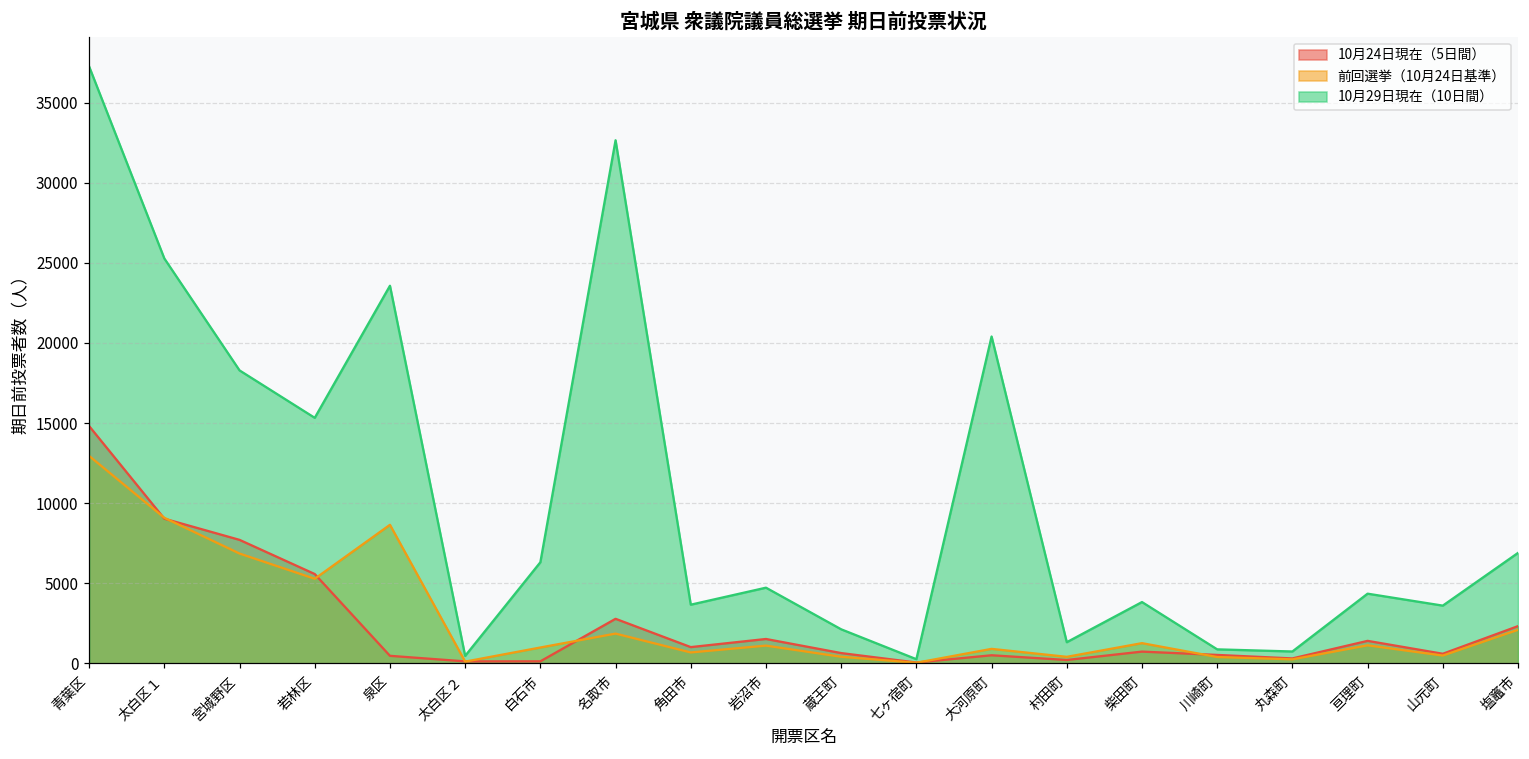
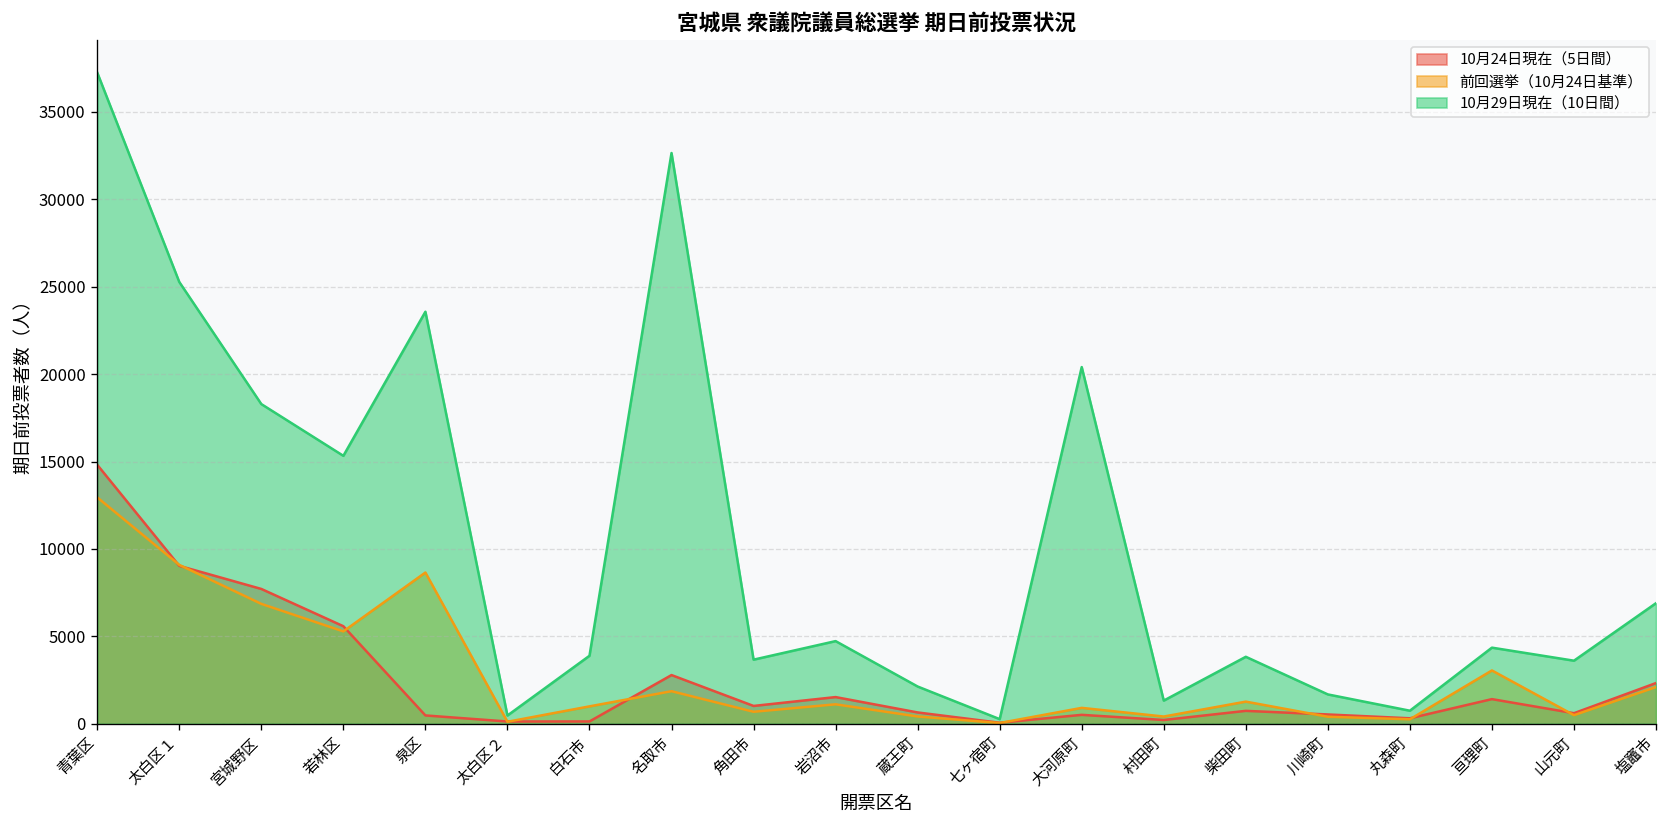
10月29日現在（10日間）, 白石市: 6300 -> 3900
10月29日現在（10日間）, 川崎町: 900 -> 1700
前回選挙（10月24日基準）, 亘理町: 1100 -> 3100
